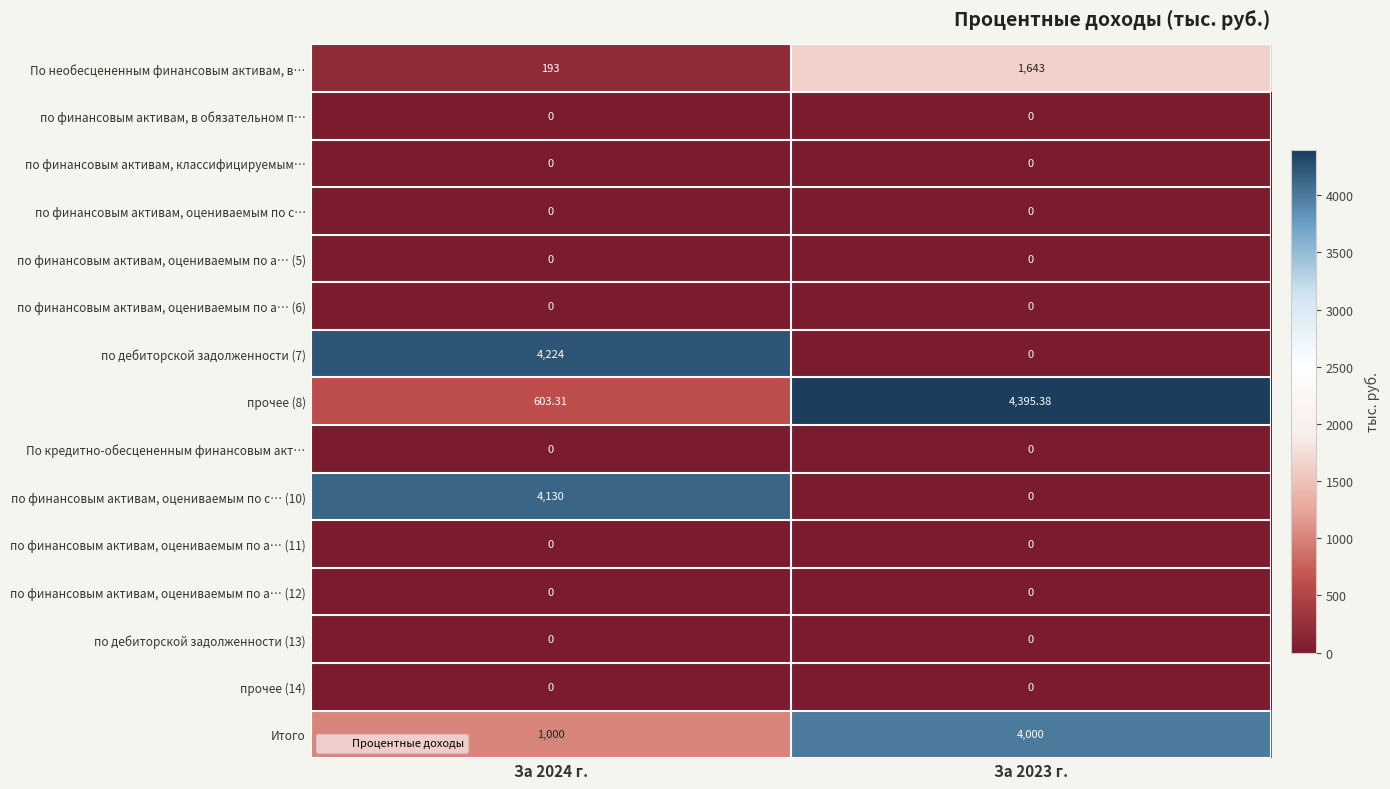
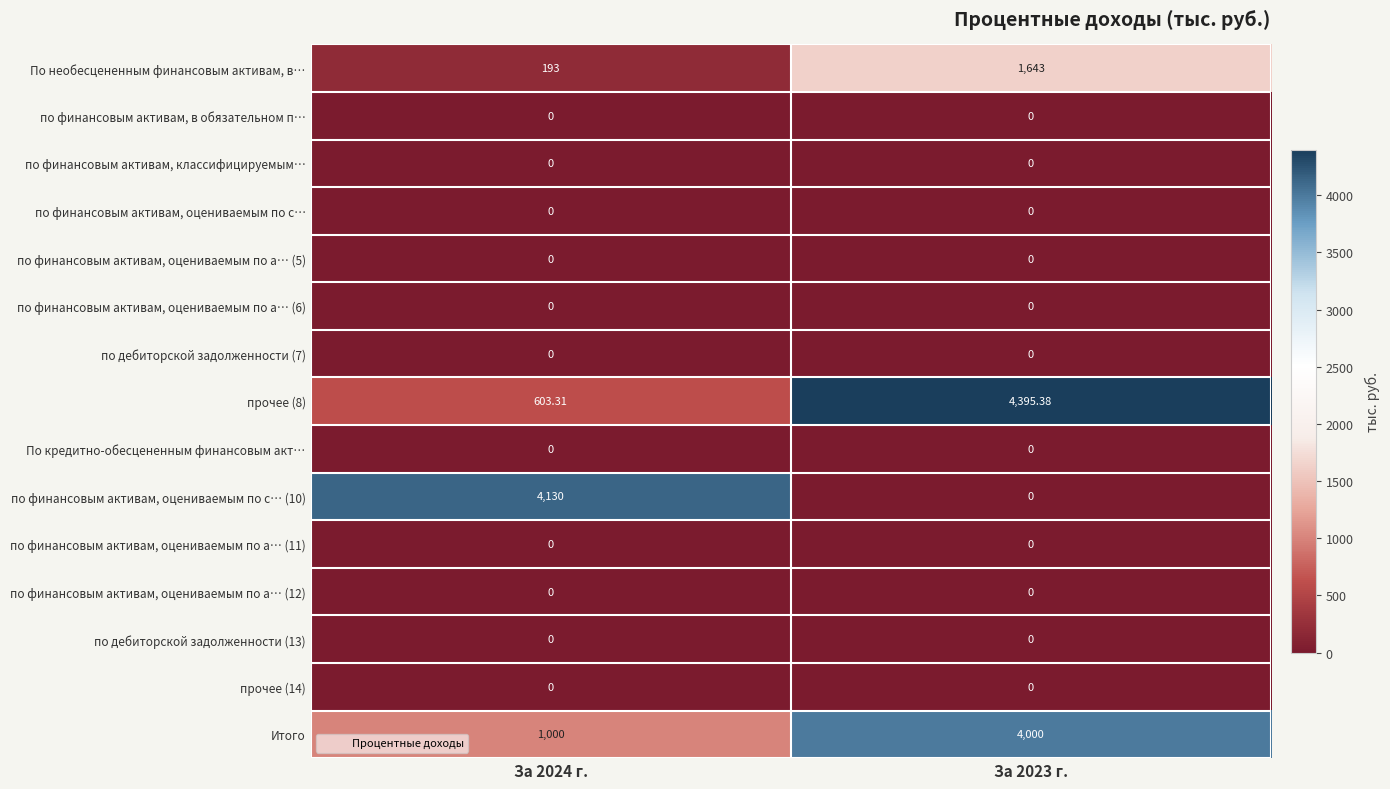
по дебиторской задолженности (7), За 2024 г.: 4,224 -> 0
